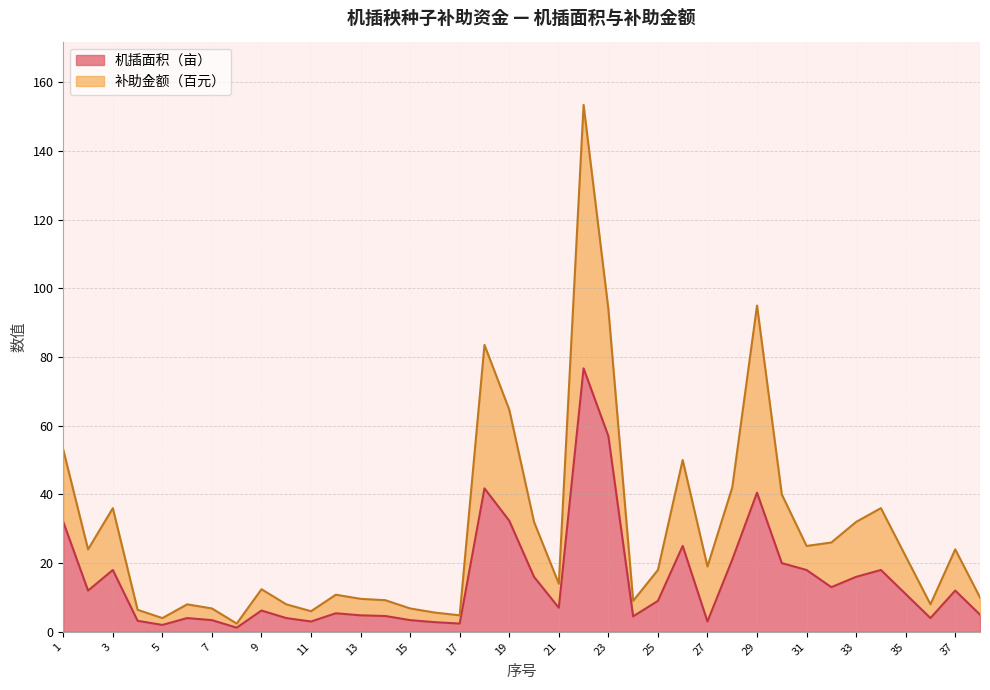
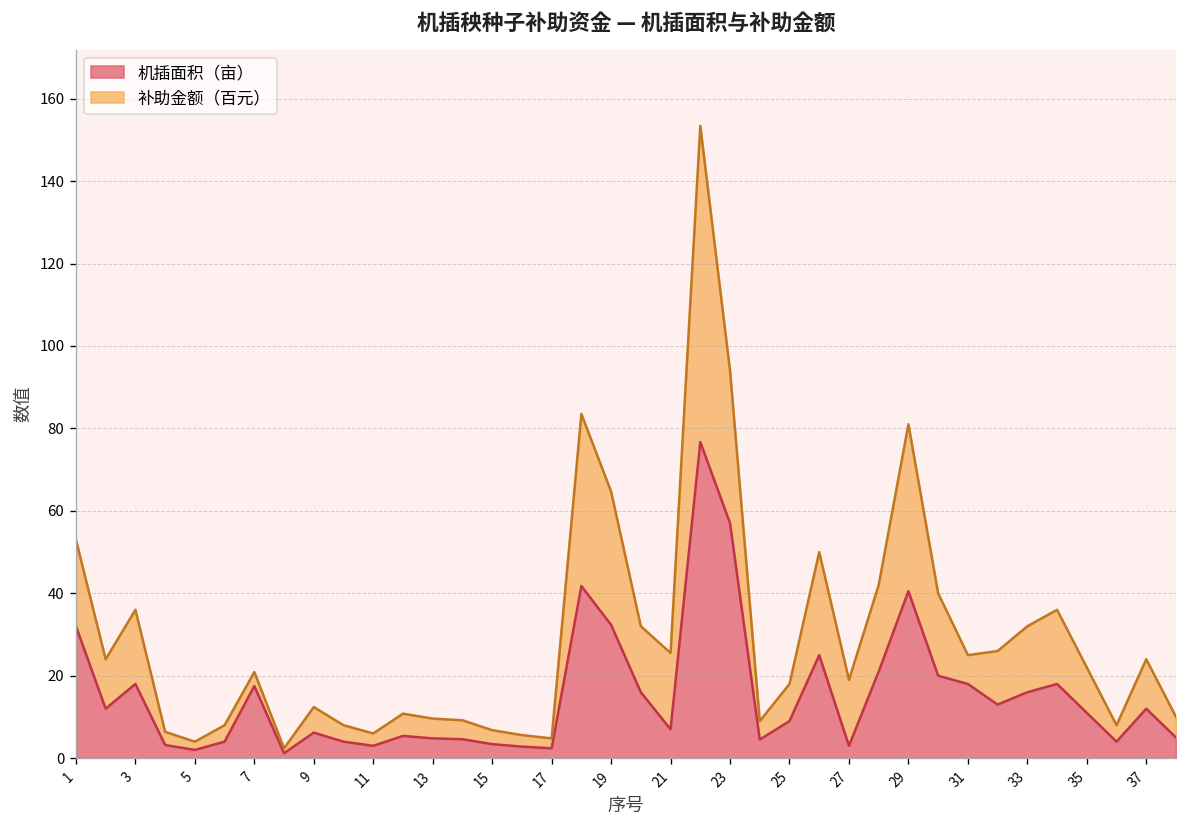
机插面积（亩）, 7: 3 -> 18
补助金额（百元）, 21: 7 -> 19
补助金额（百元）, 29: 54 -> 41
